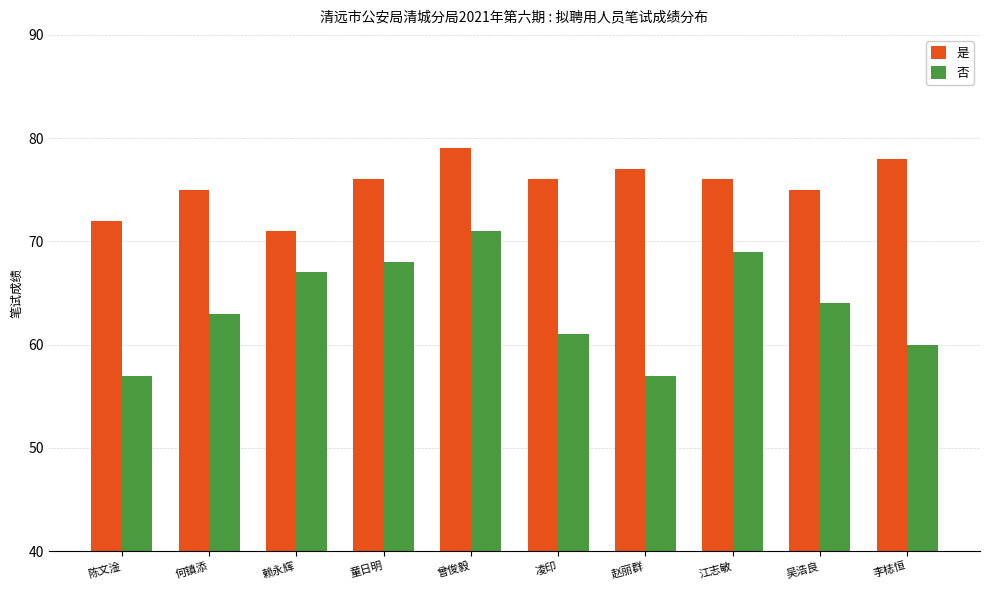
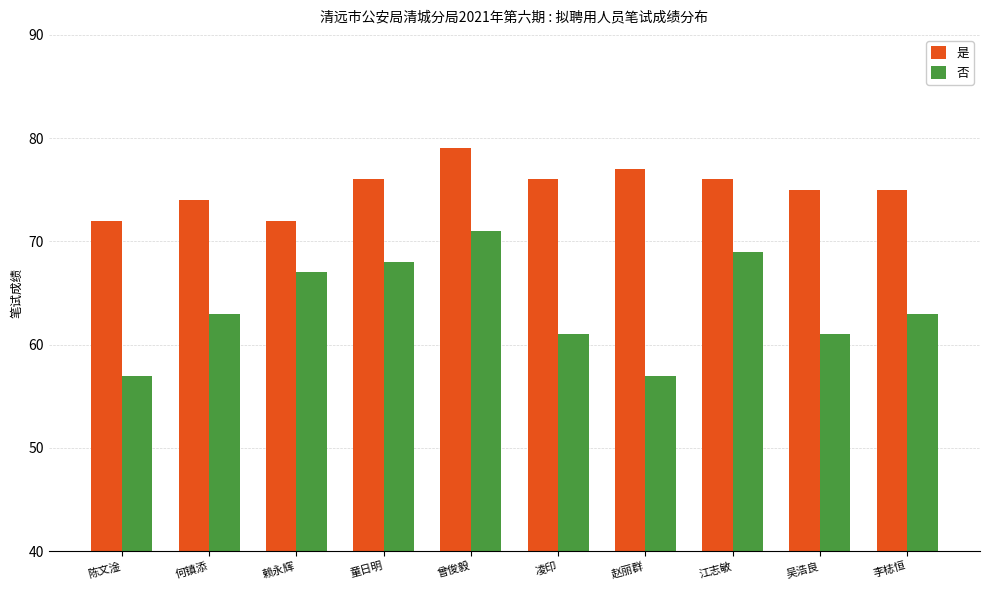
是, 何镇添: 75 -> 74
是, 赖永辉: 71 -> 72
否, 吴浩良: 64 -> 61
是, 李梽恒: 78 -> 75
否, 李梽恒: 60 -> 63
